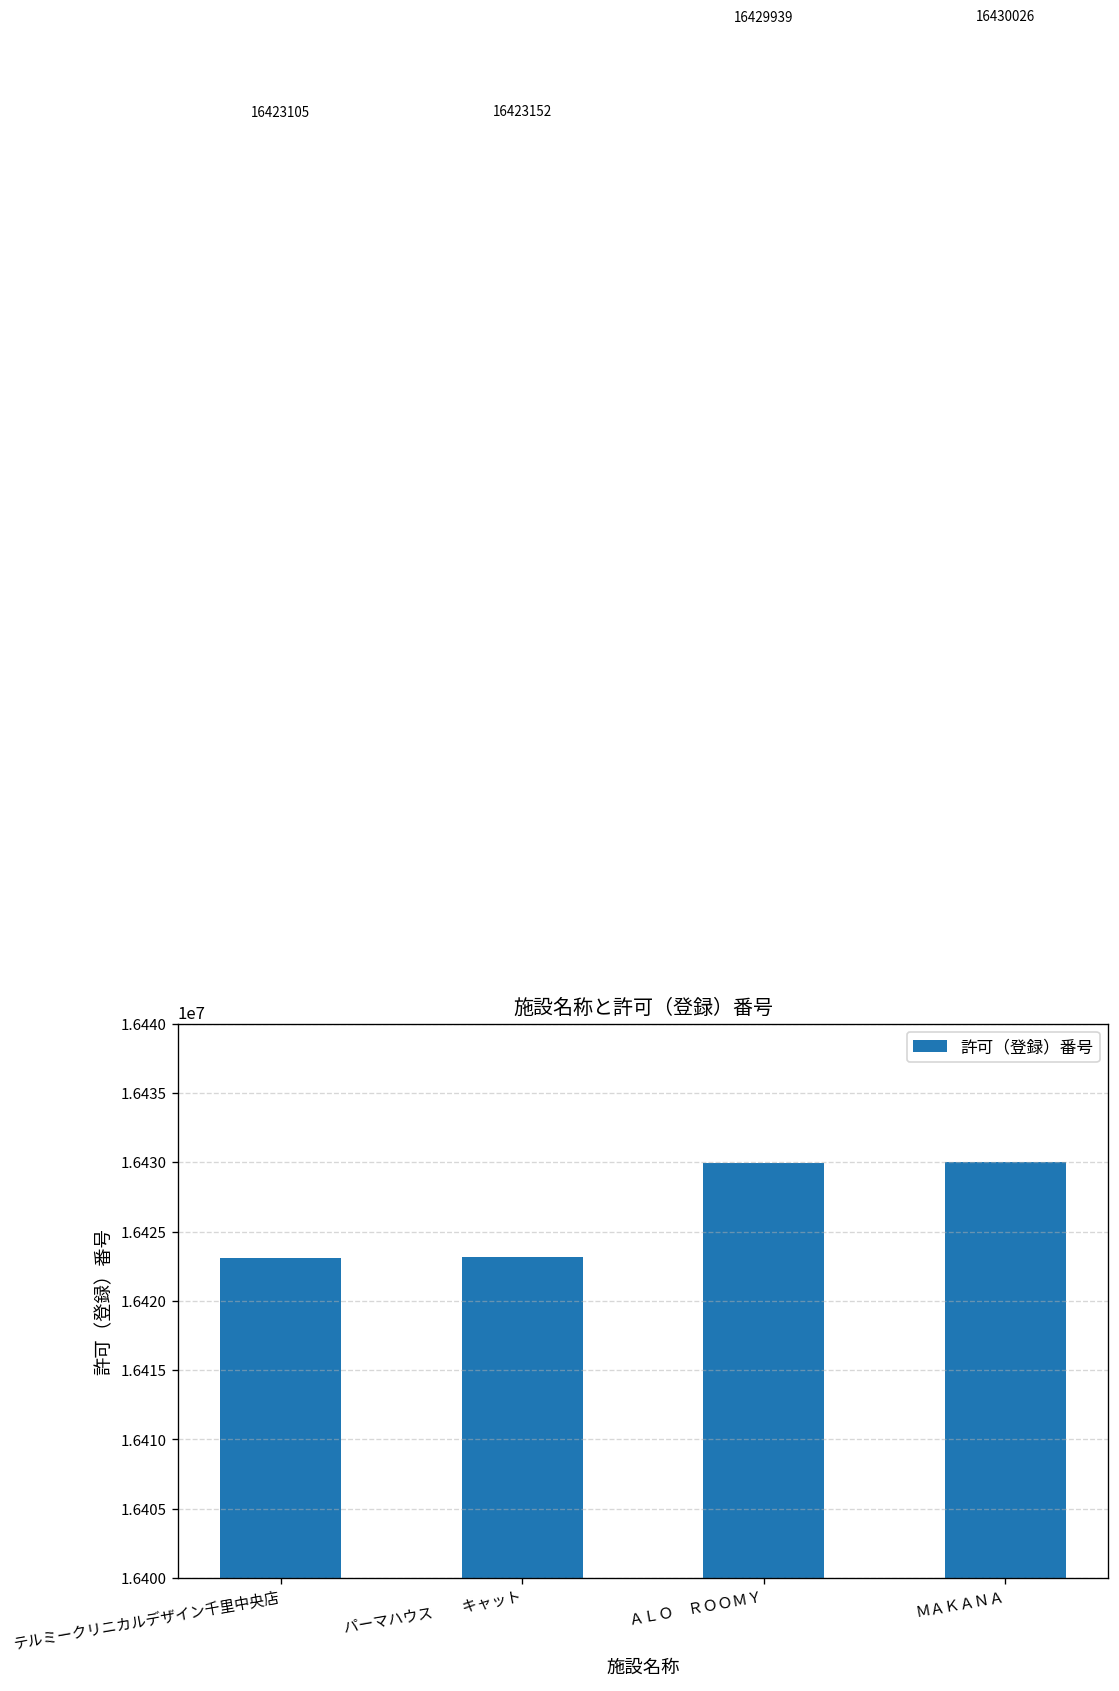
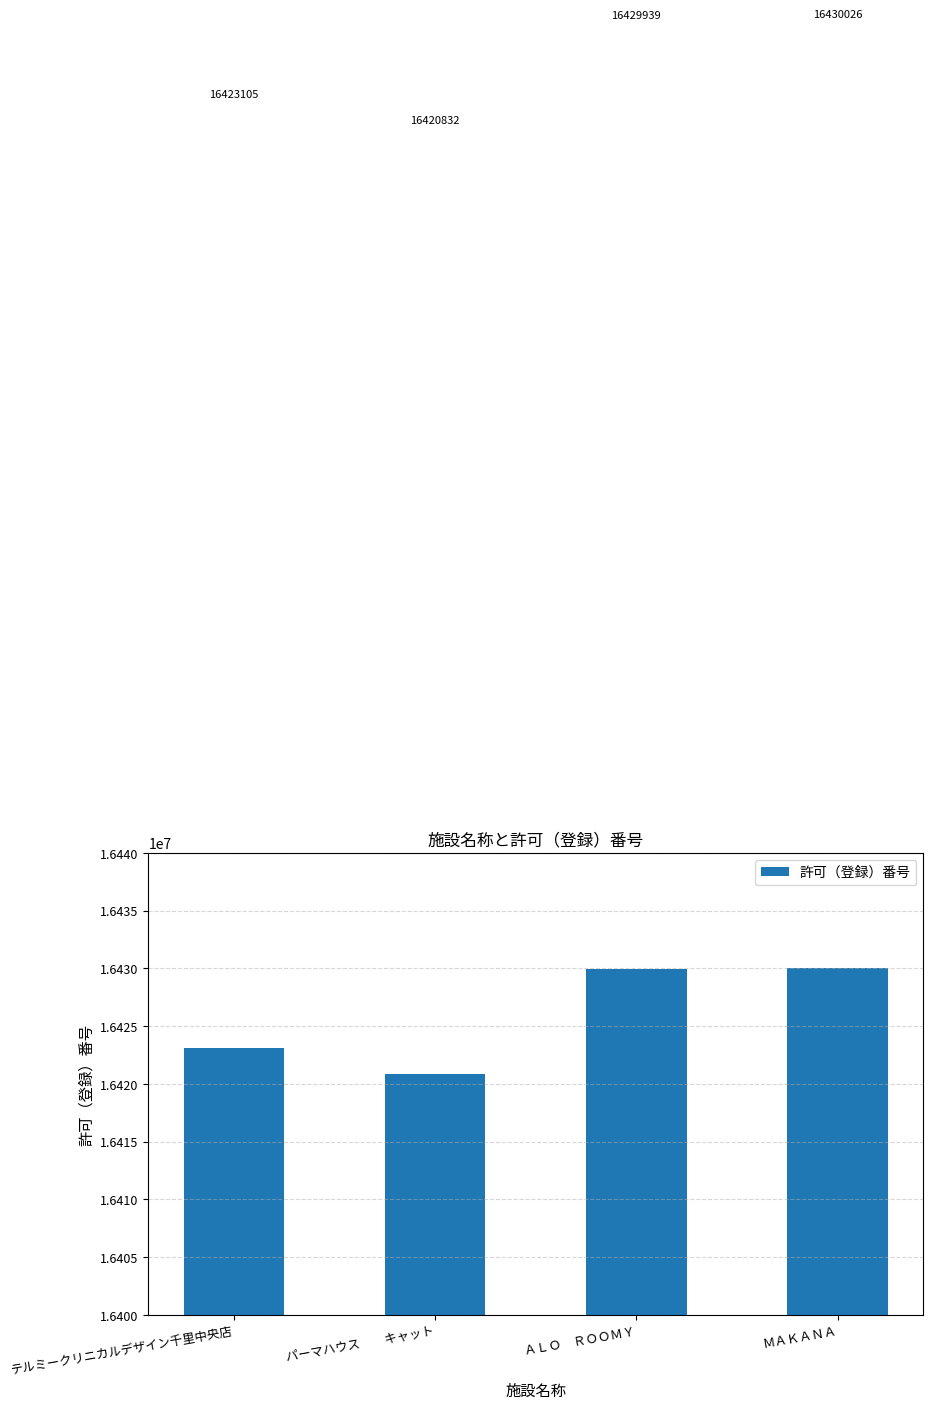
パーマハウス キャット: 16423152 -> 16420832
